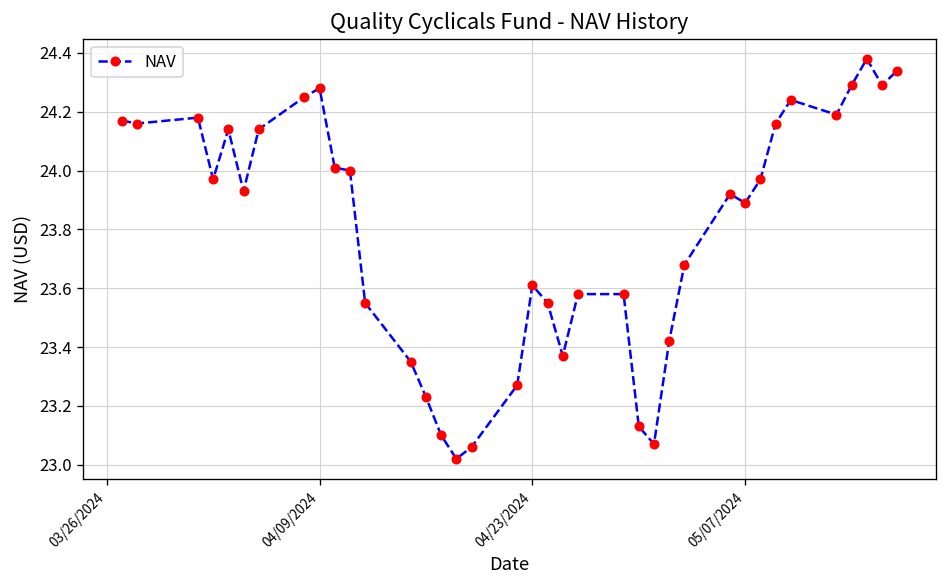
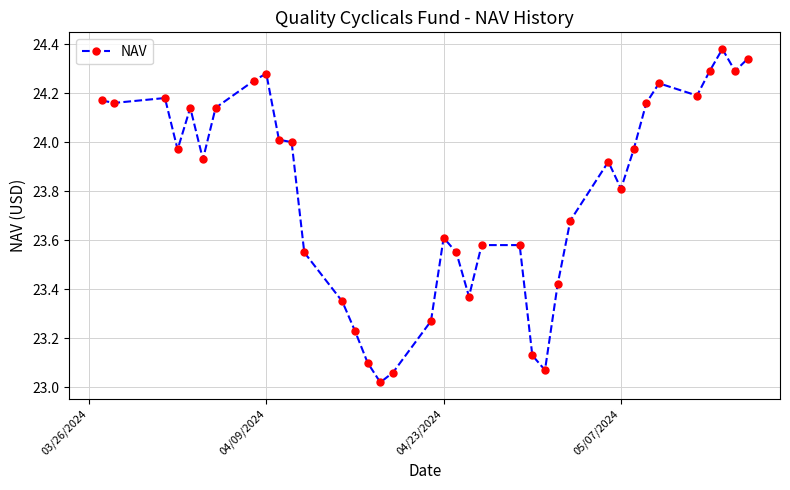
05/07/2024: 23.89 -> 23.81
